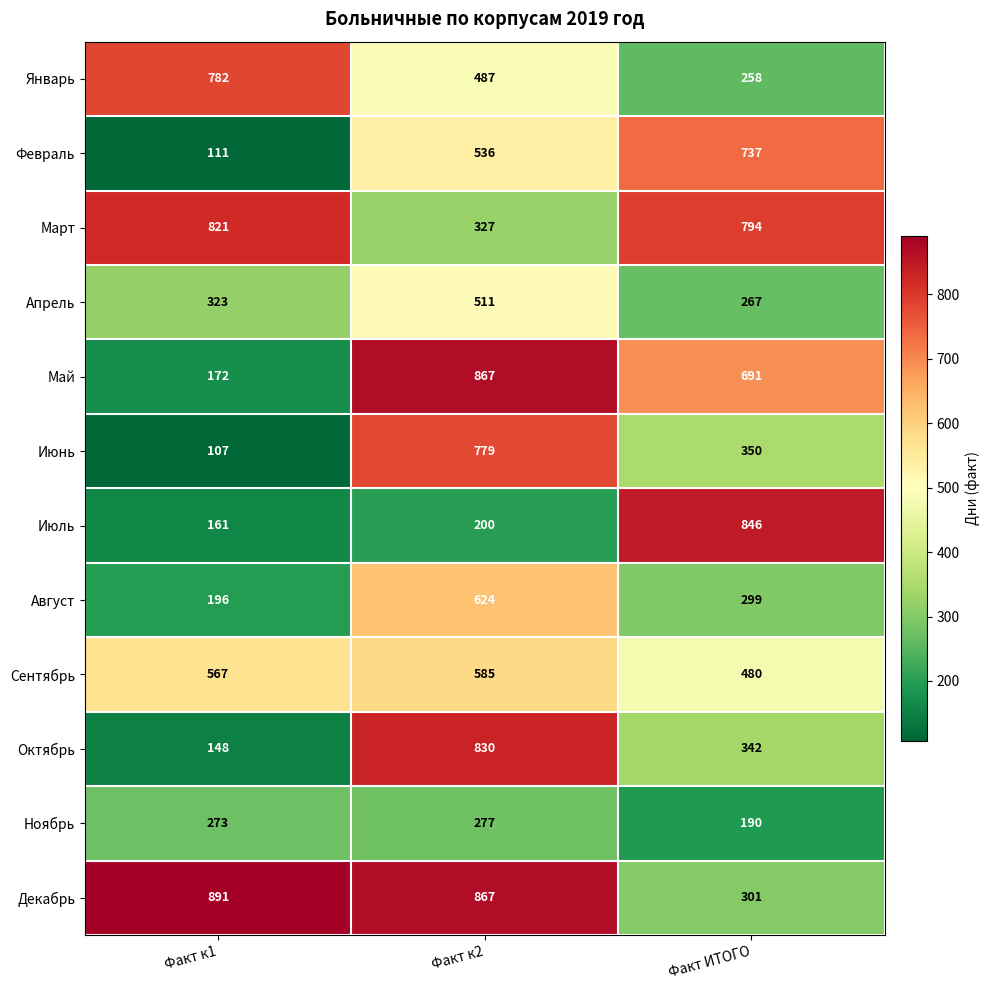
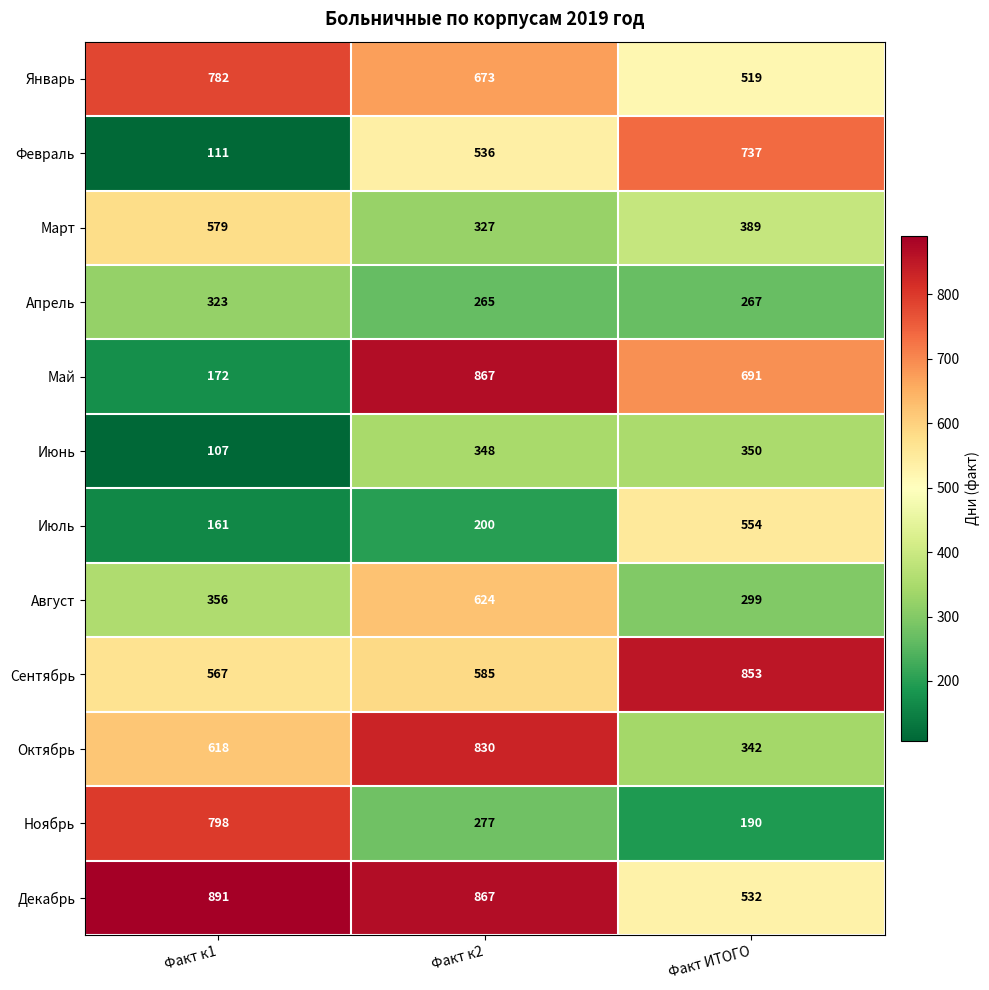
Январь, Факт к2: 487 -> 673
Январь, Факт ИТОГО: 258 -> 519
Март, Факт к1: 821 -> 579
Март, Факт ИТОГО: 794 -> 389
Апрель, Факт к2: 511 -> 265
Июнь, Факт к2: 779 -> 348
Июль, Факт ИТОГО: 846 -> 554
Август, Факт к1: 196 -> 356
Сентябрь, Факт ИТОГО: 480 -> 853
Октябрь, Факт к1: 148 -> 618
Ноябрь, Факт к1: 273 -> 798
Декабрь, Факт ИТОГО: 301 -> 532
